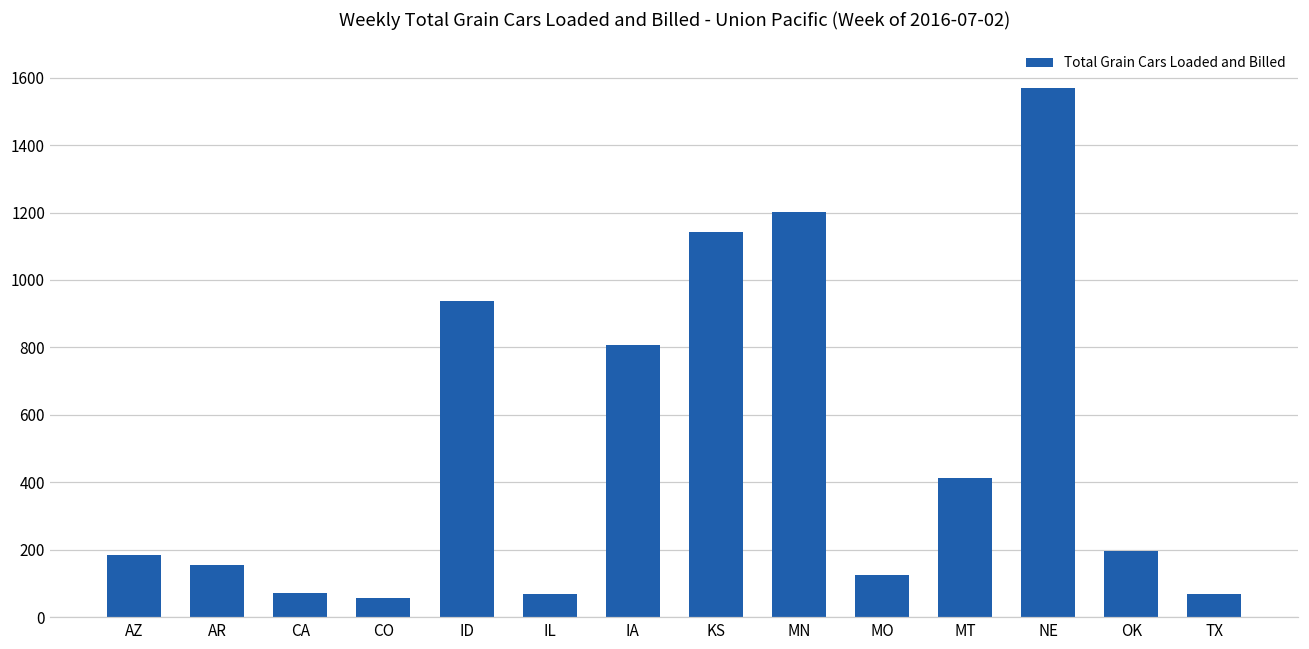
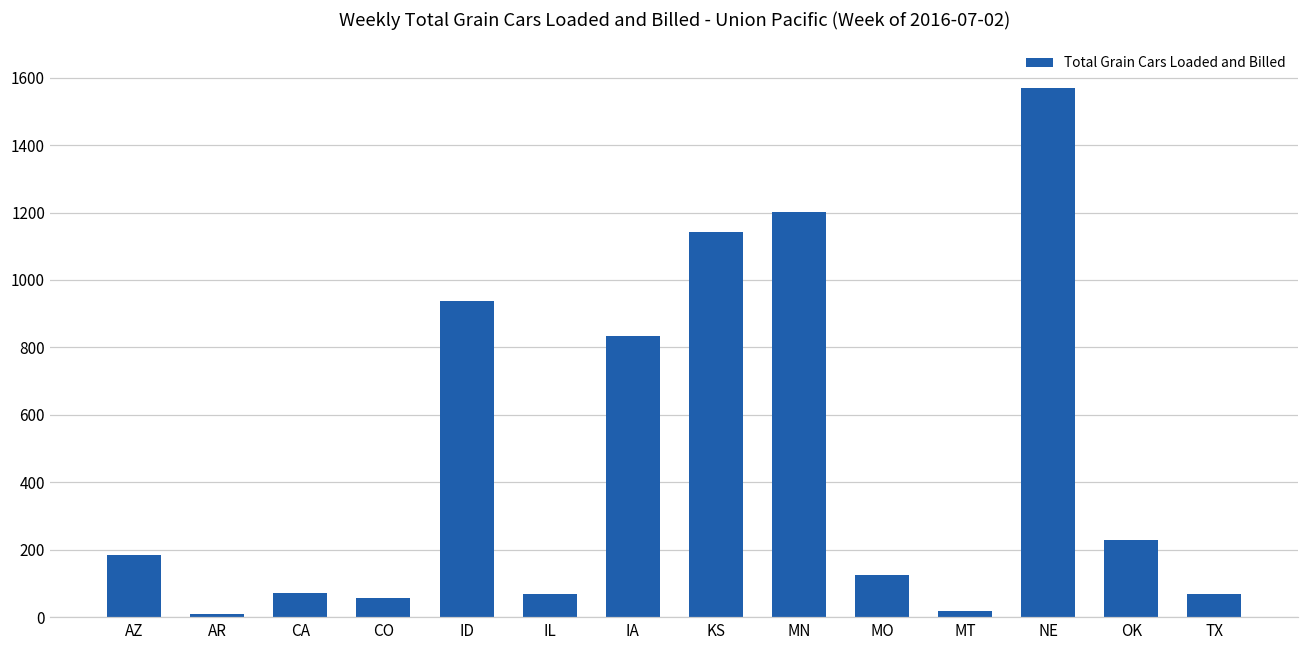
AR: 150 -> 10
IA: 810 -> 830
MT: 410 -> 20
OK: 200 -> 230
